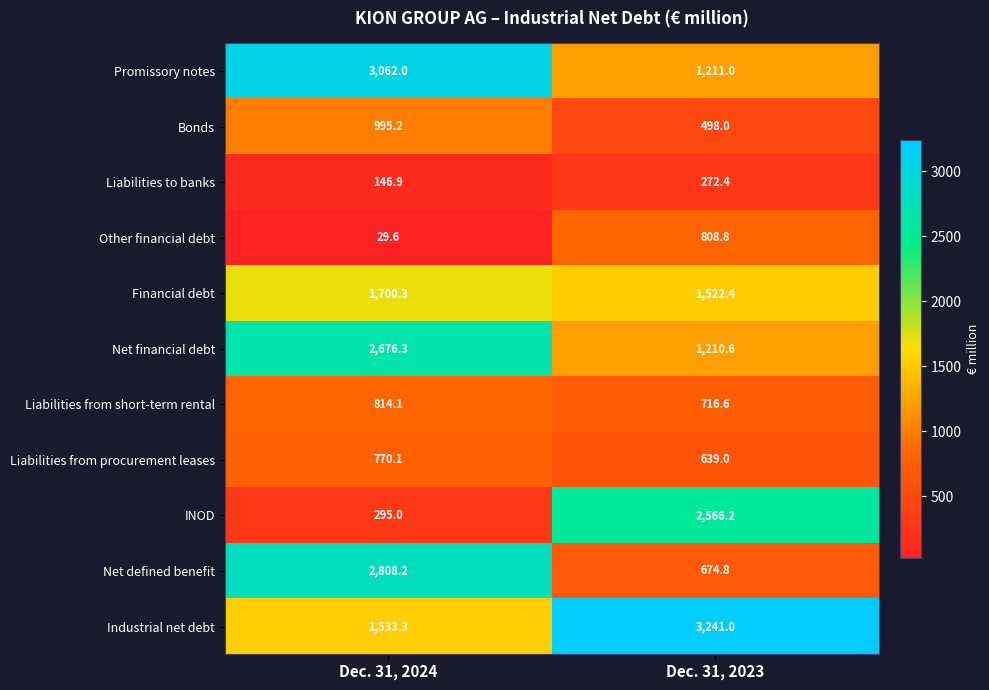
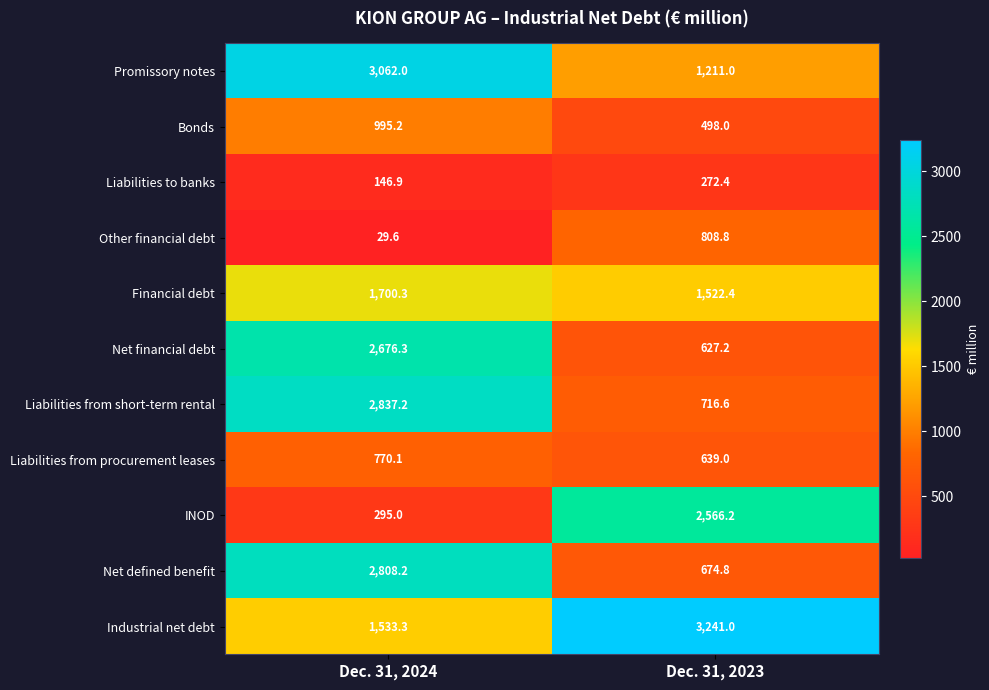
Net financial debt, Dec. 31, 2023: 1,210.6 -> 627.2
Liabilities from short-term rental, Dec. 31, 2024: 814.1 -> 2,837.2
